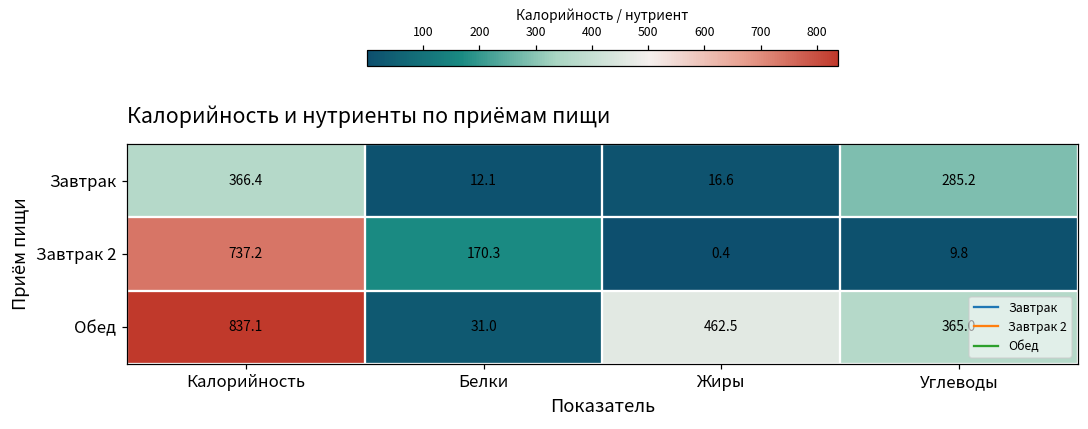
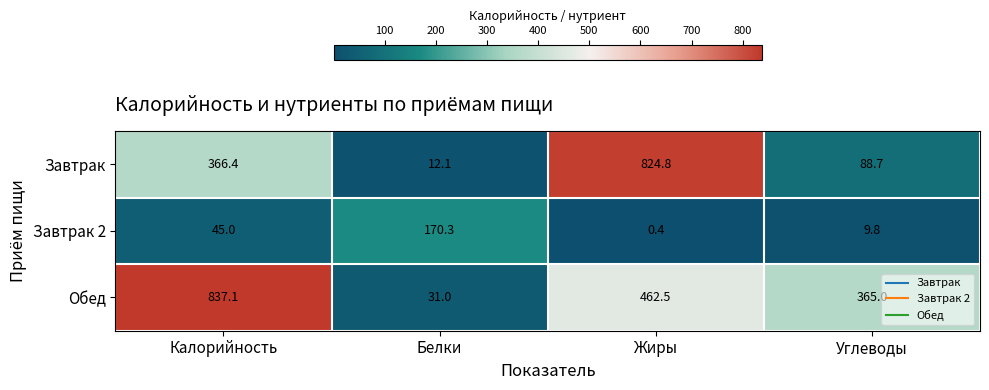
Завтрак, Жиры: 16.6 -> 824.8
Завтрак, Углеводы: 285.2 -> 88.7
Завтрак 2, Калорийность: 737.2 -> 45.0
